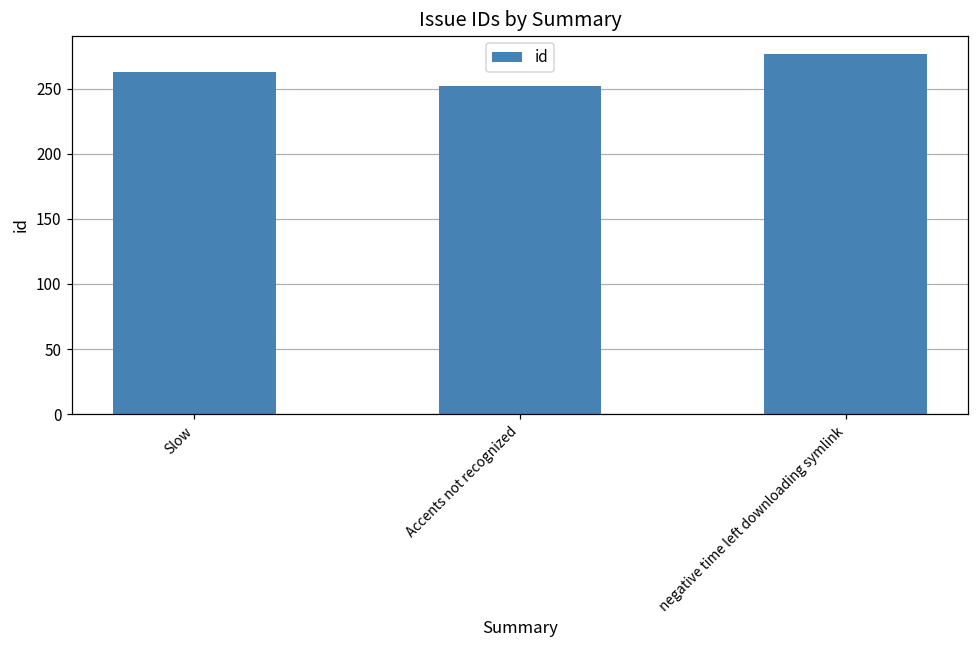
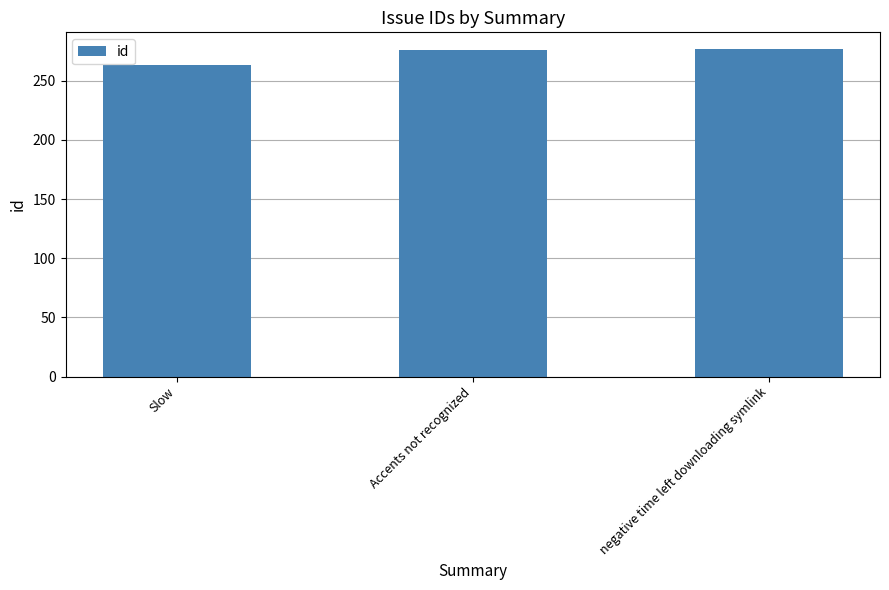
Accents not recognized: 252 -> 276
